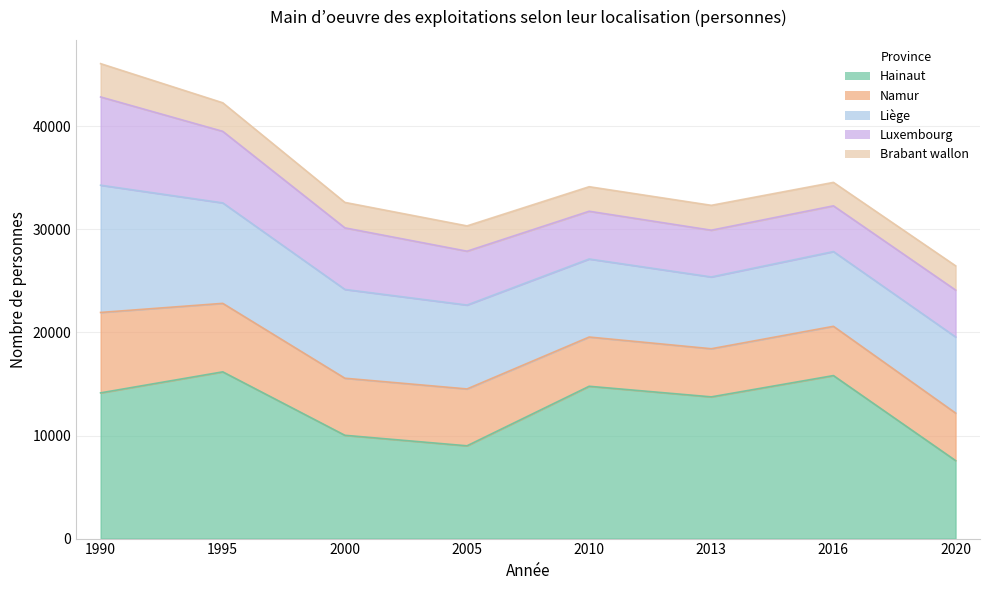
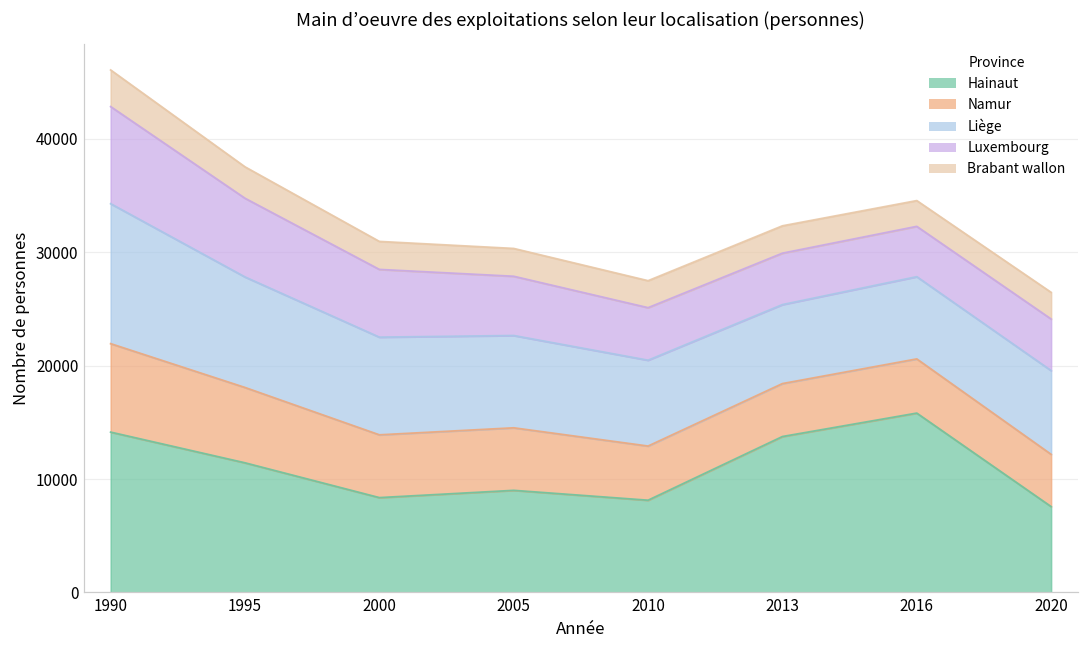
Hainaut, 1995: 16200 -> 11400
Hainaut, 2000: 10000 -> 8400
Hainaut, 2010: 14800 -> 8100
